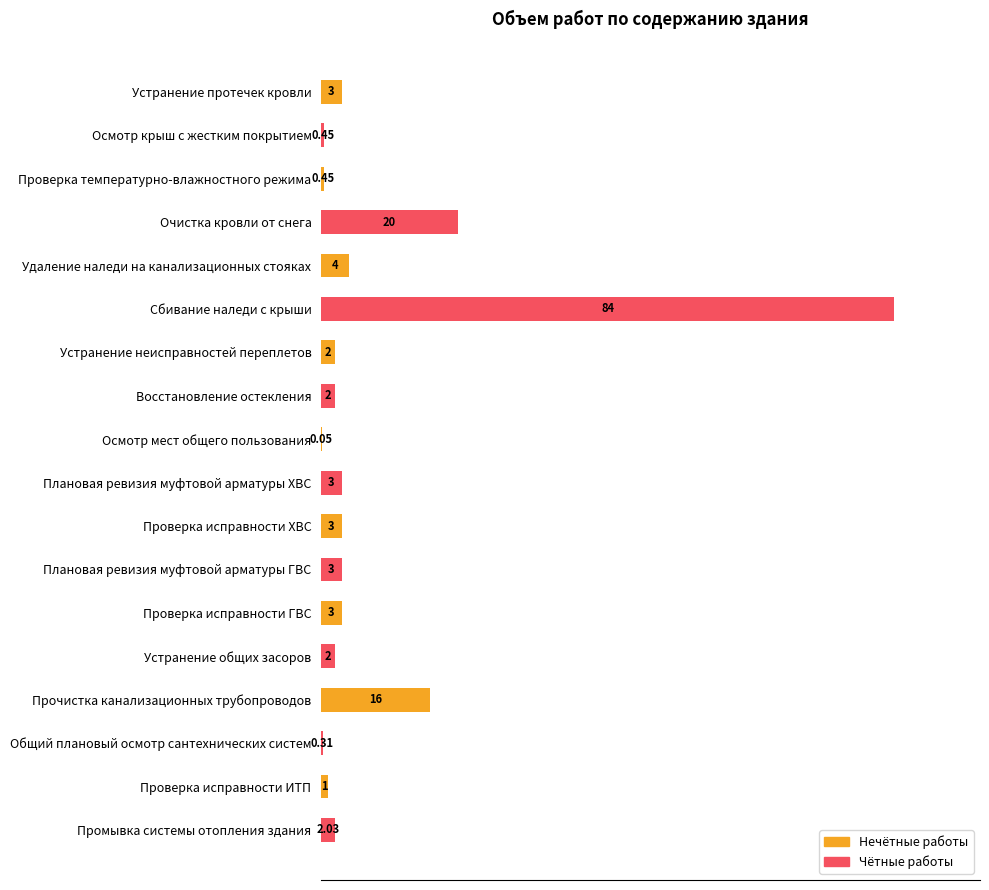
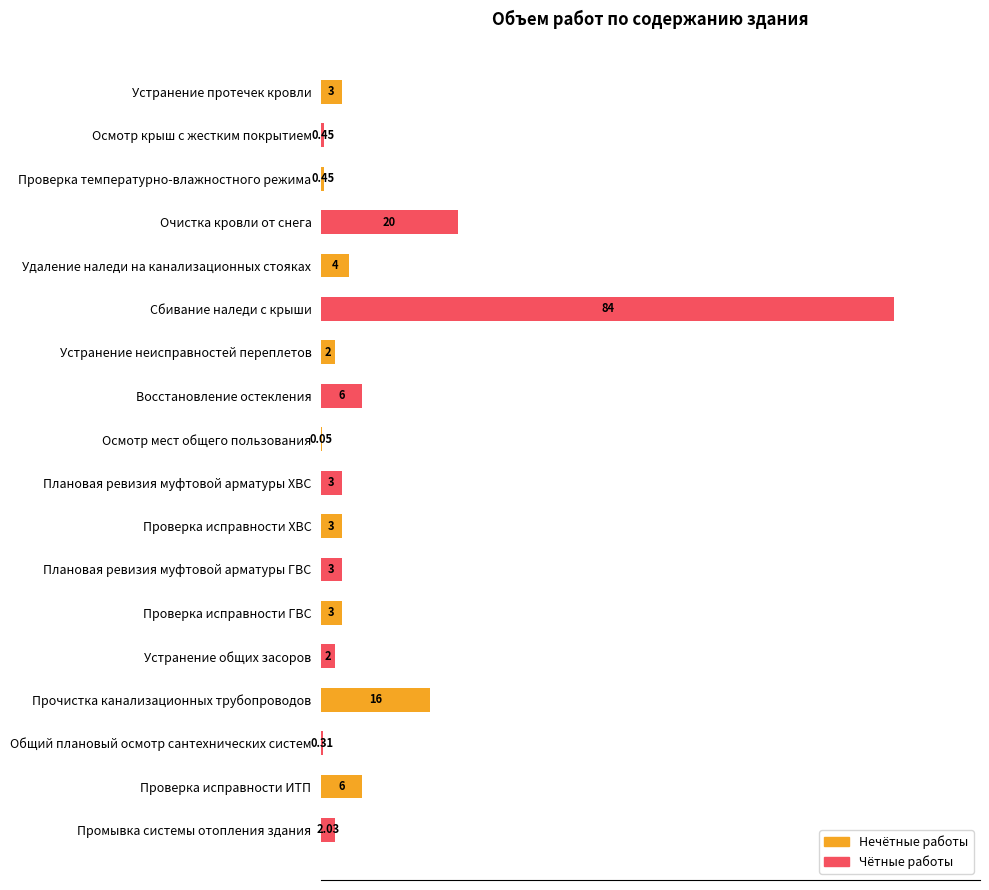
Восстановление остекления: 2 -> 6
Проверка исправности ИТП: 1 -> 6
